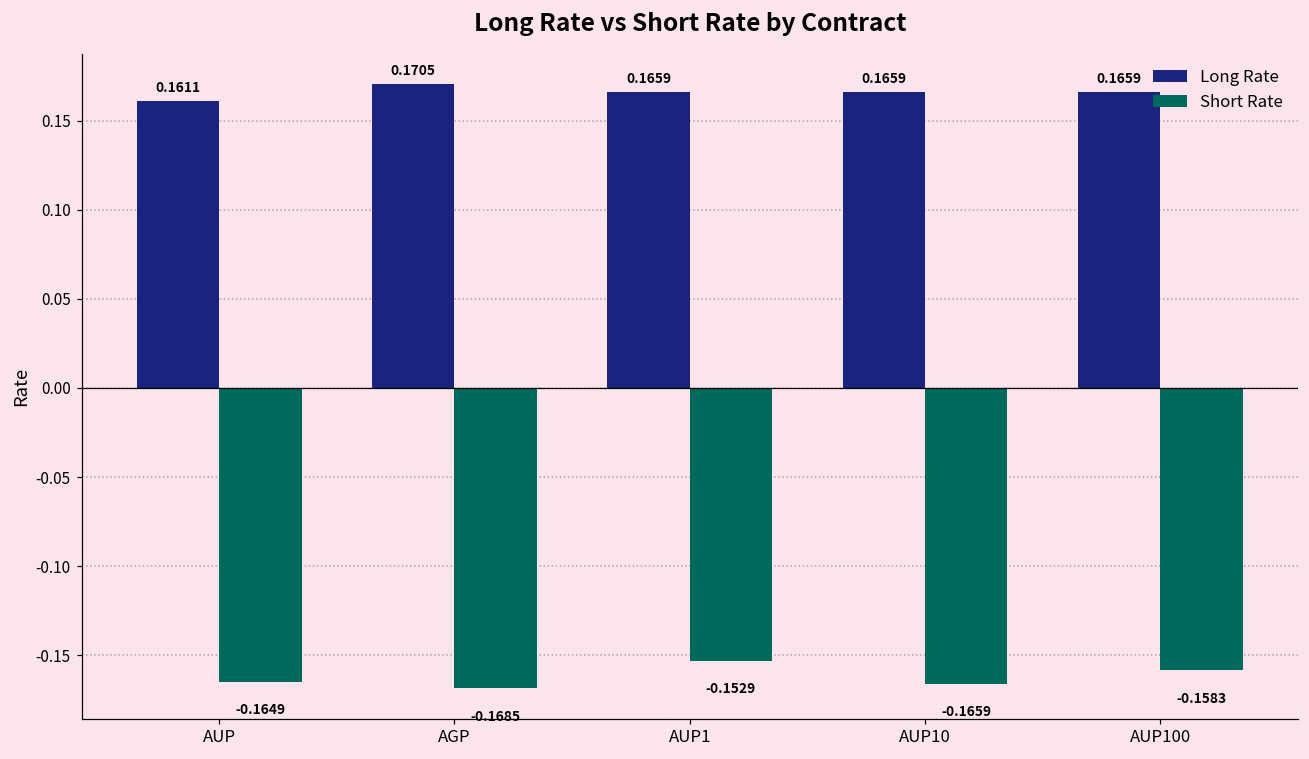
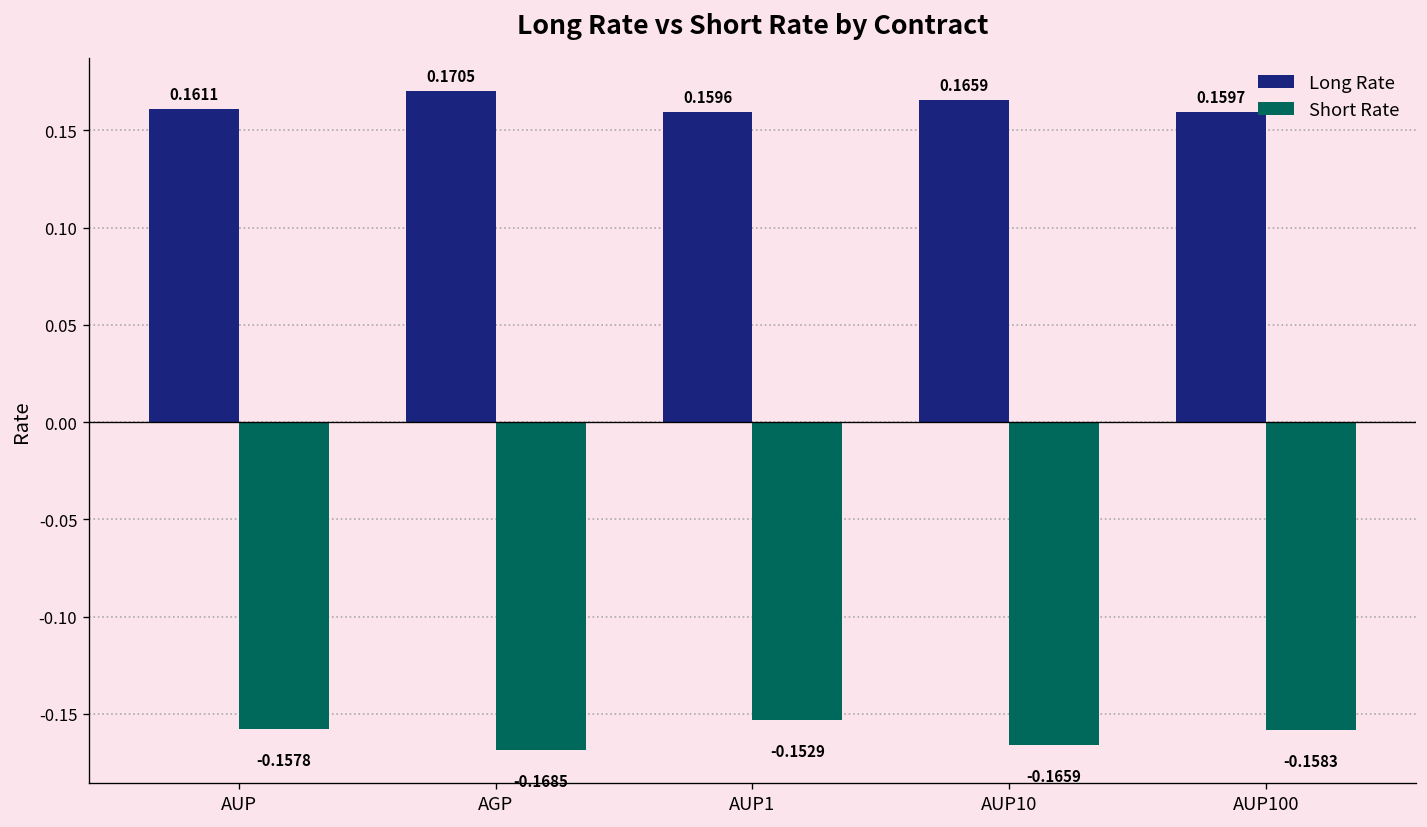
Short Rate, AUP: -0.1649 -> -0.1578
Long Rate, AUP1: 0.1659 -> 0.1596
Long Rate, AUP100: 0.1659 -> 0.1597
